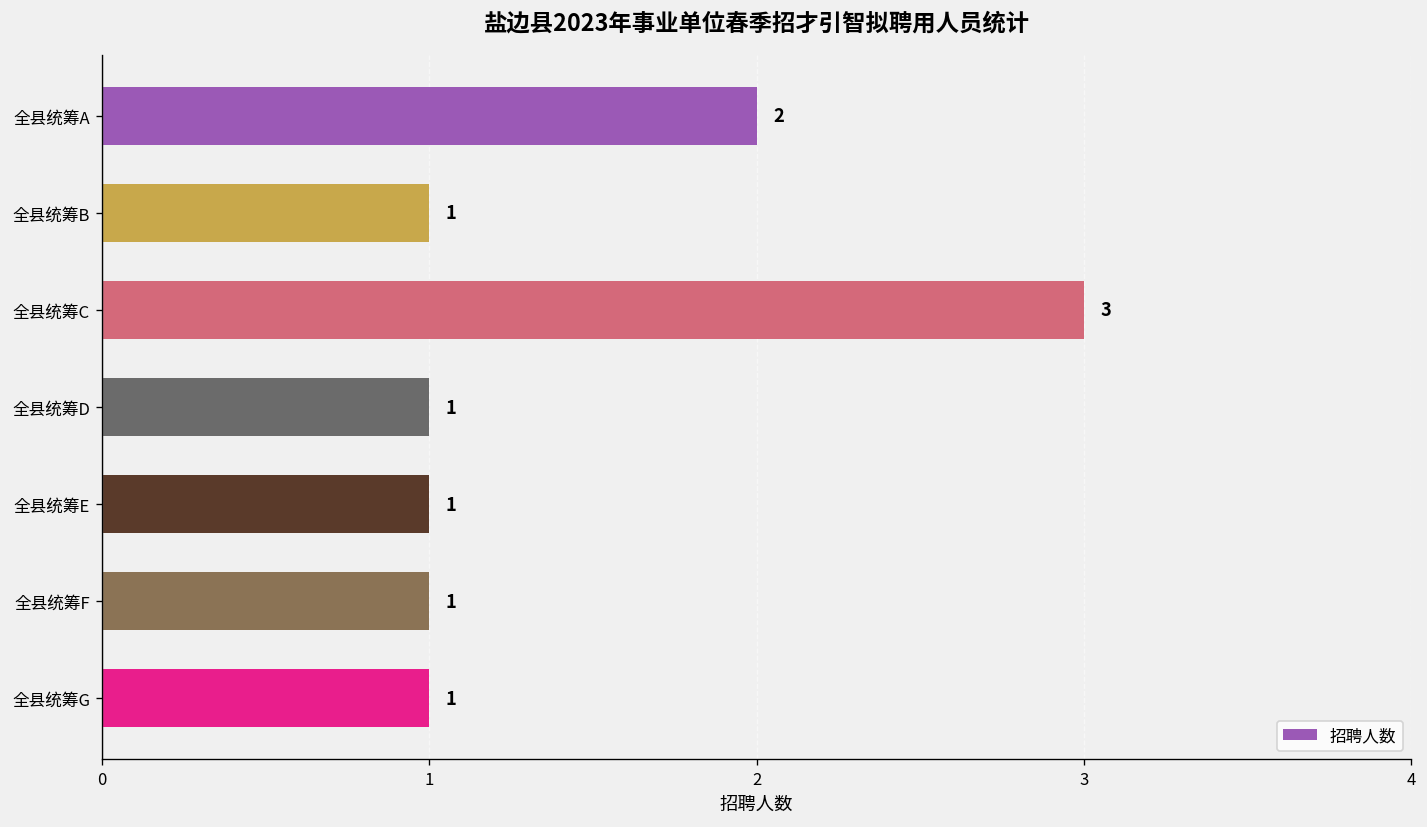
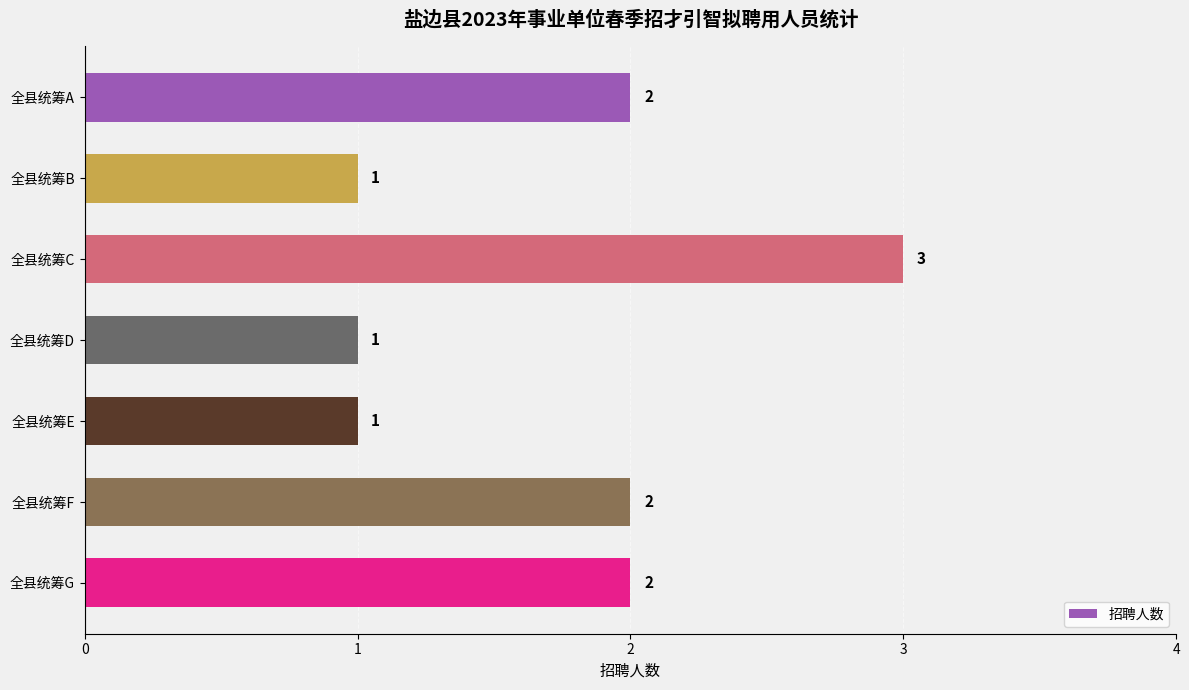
全县统筹F: 1 -> 2
全县统筹G: 1 -> 2
